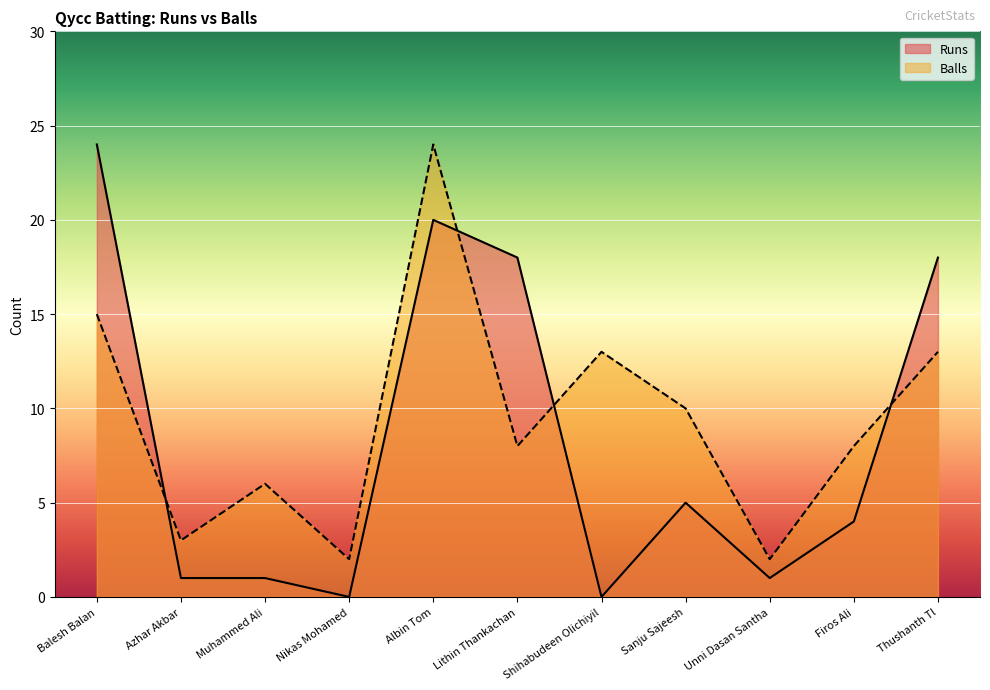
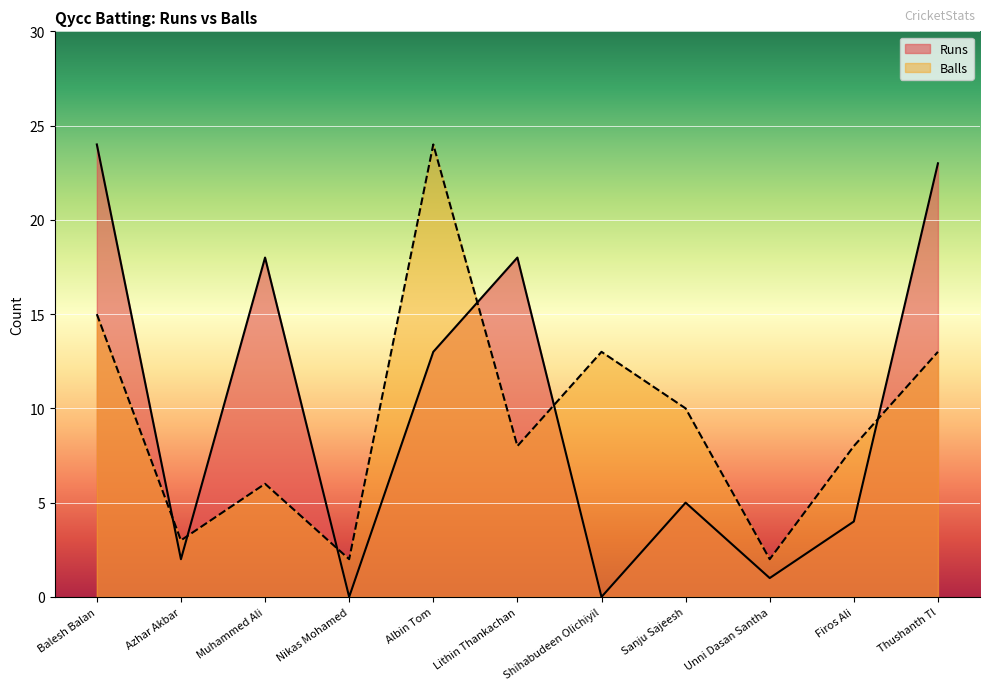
Runs, Azhar Akbar: 1 -> 2
Runs, Muhammed Ali: 1 -> 18
Runs, Albin Tom: 20 -> 13
Runs, Thushanth Tl: 18 -> 23
